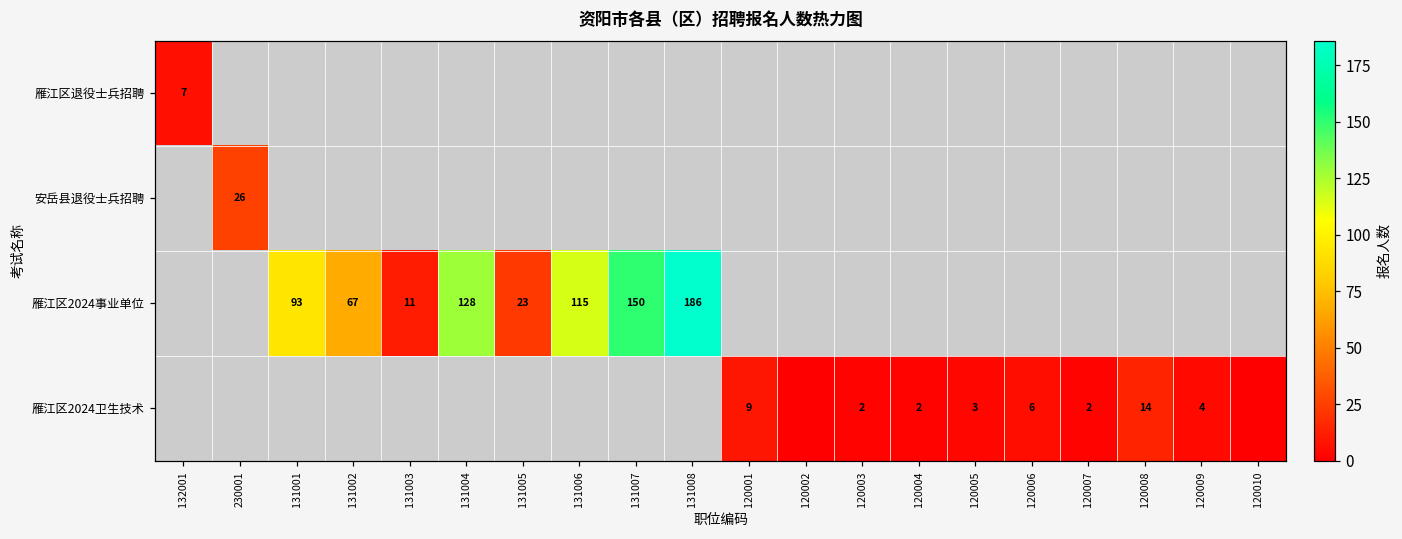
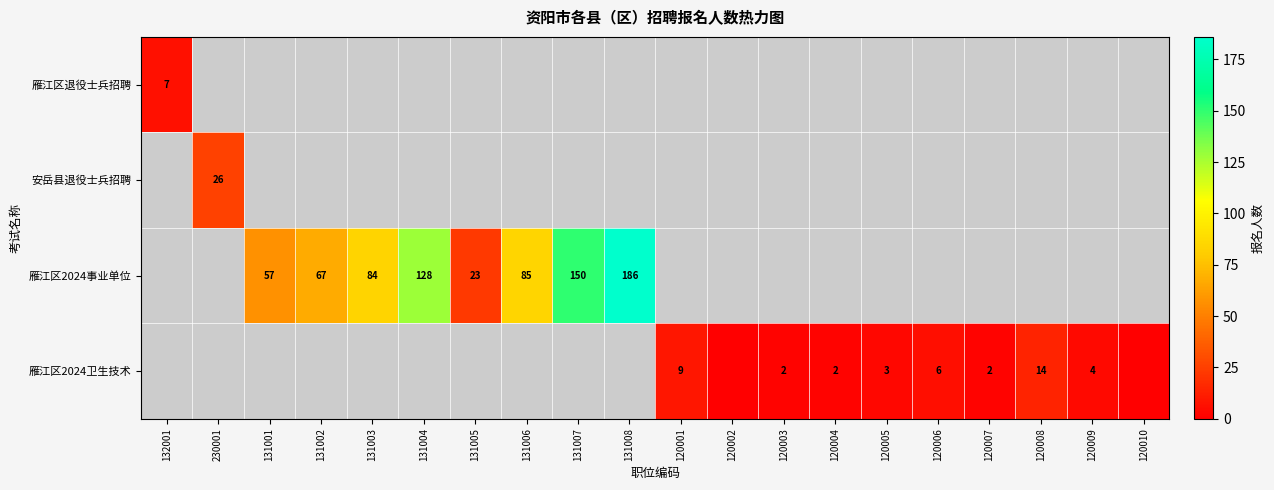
雁江区2024事业单位, 131001: 93 -> 57
雁江区2024事业单位, 131003: 11 -> 84
雁江区2024事业单位, 131006: 115 -> 85
